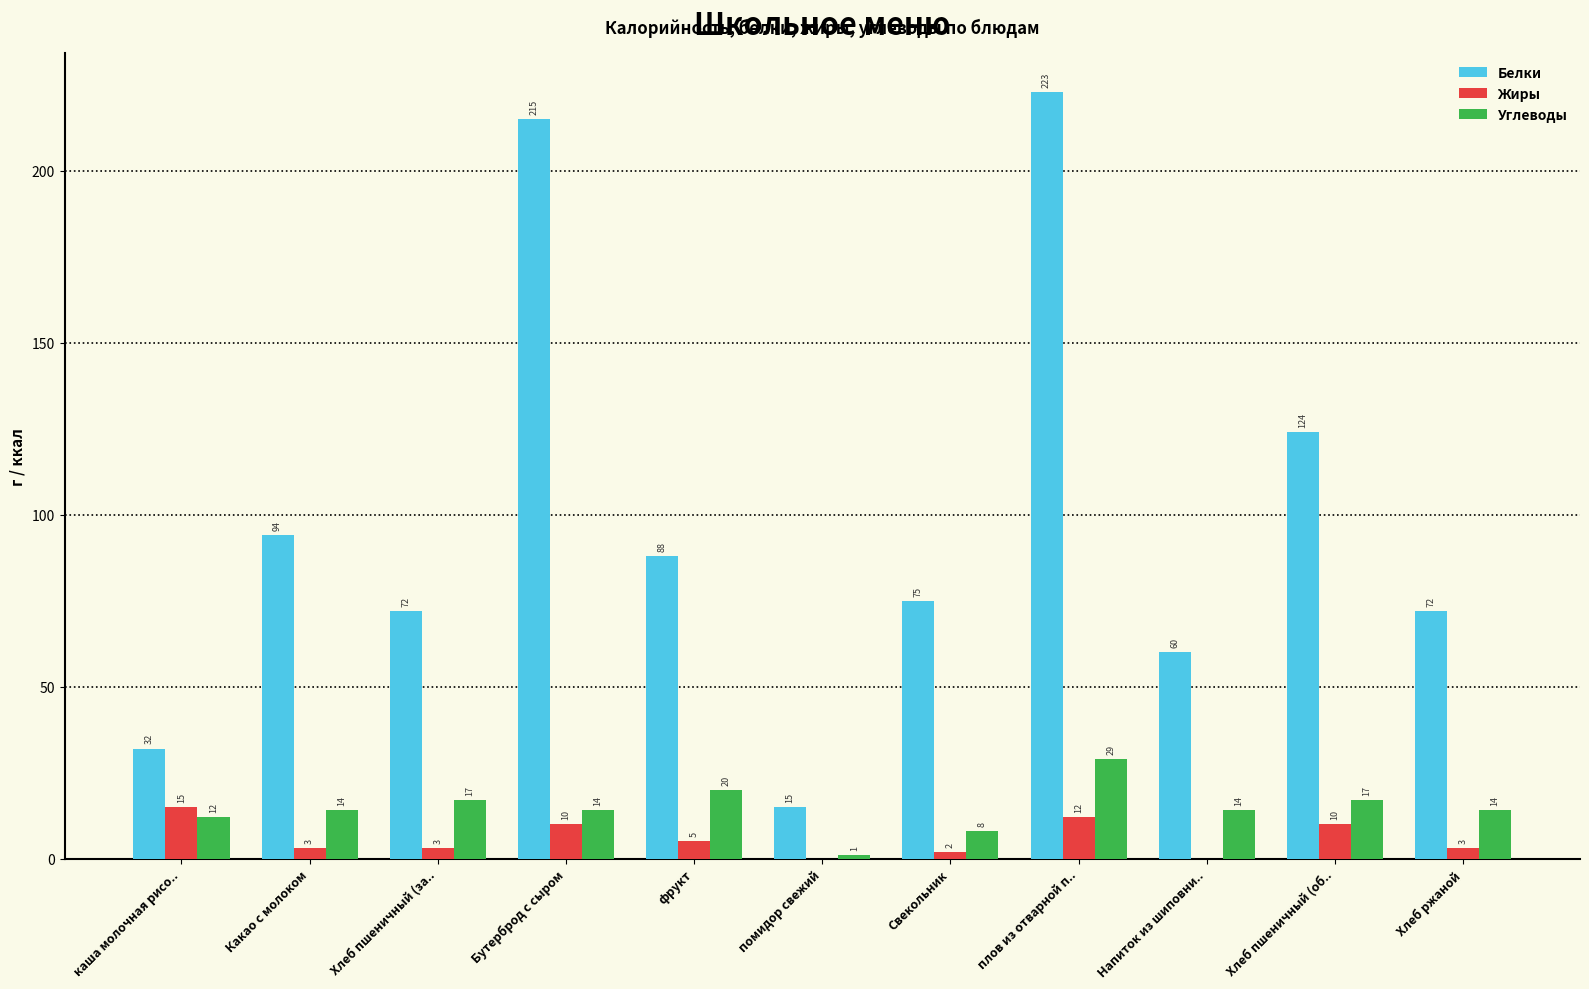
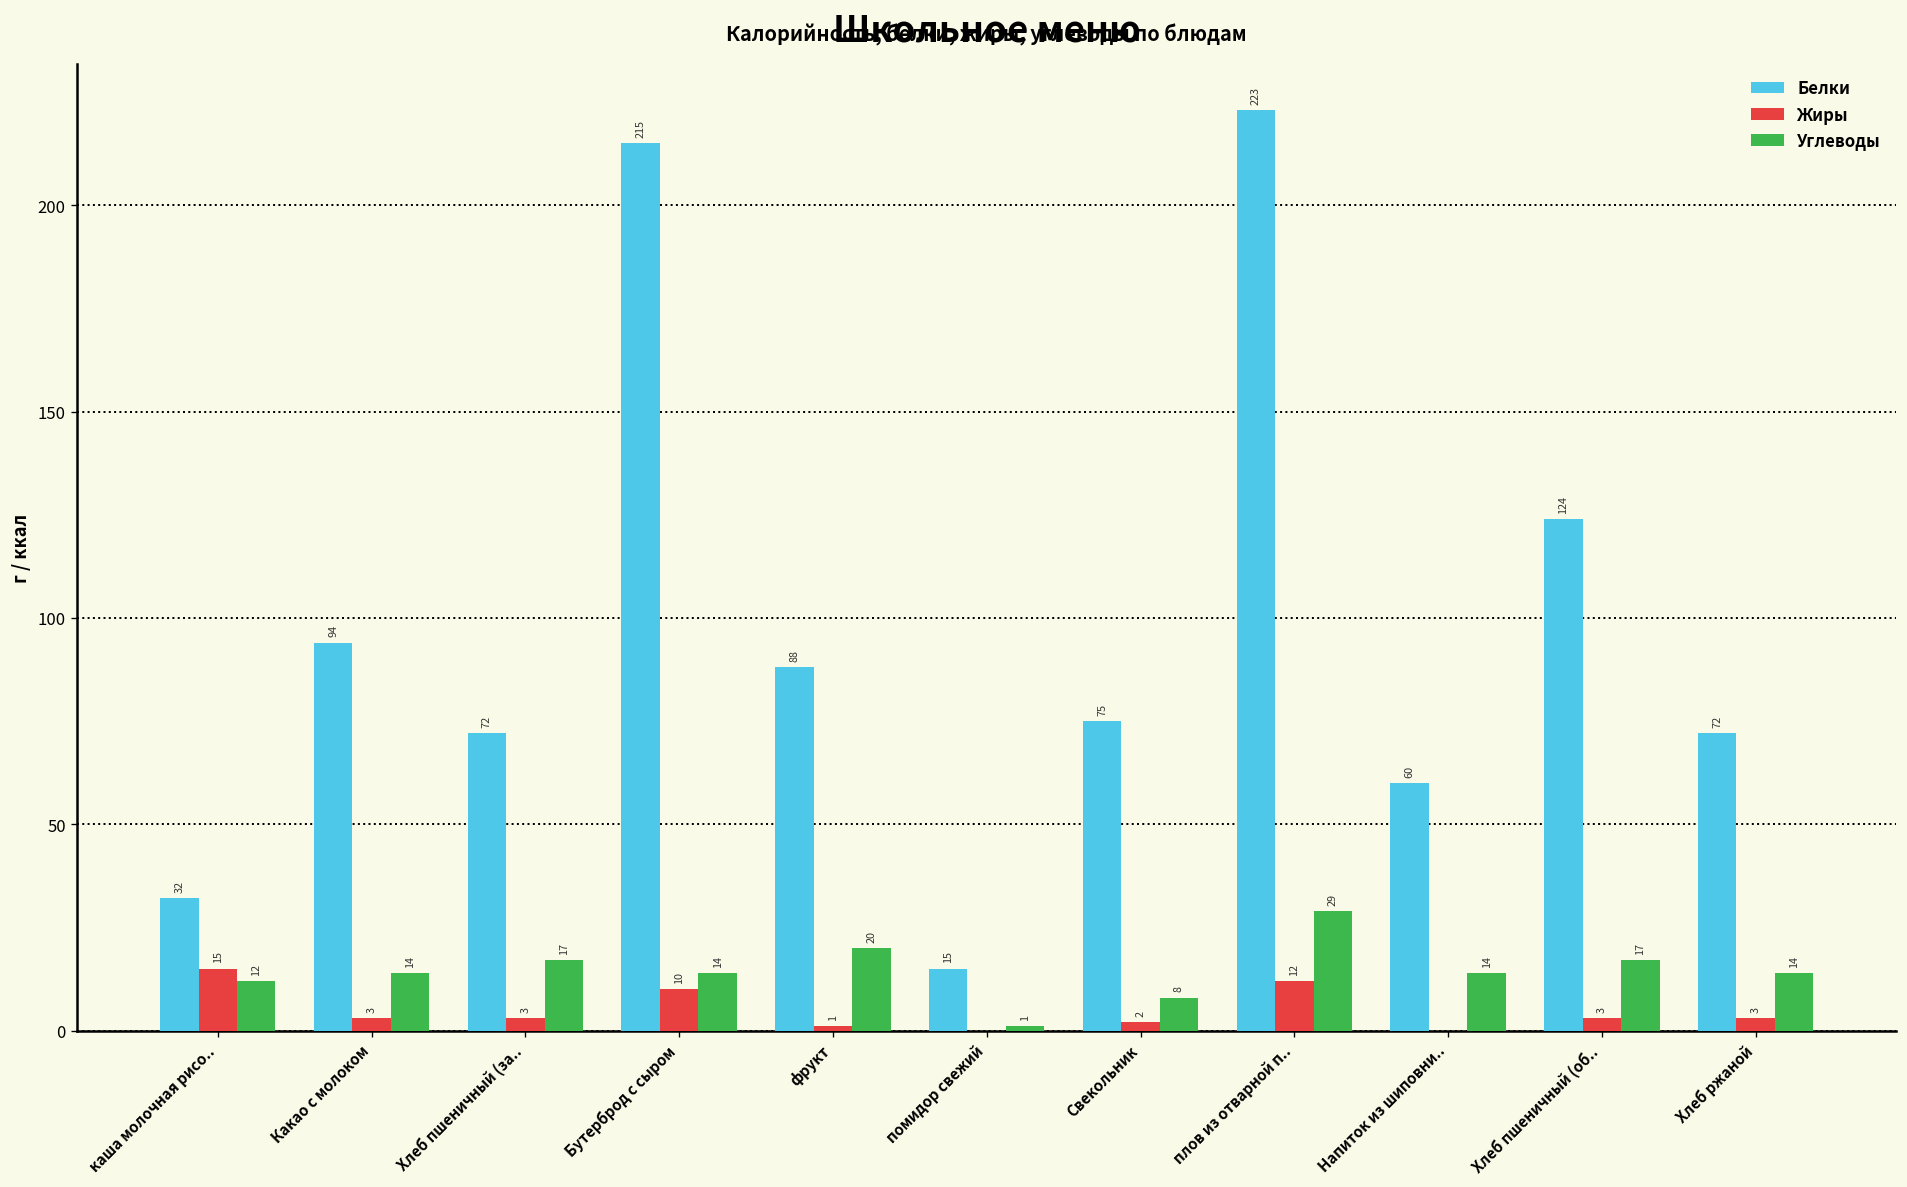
Жиры, фрукт: 5 -> 1
Жиры, Хлеб пшеничный (об..: 10 -> 3
